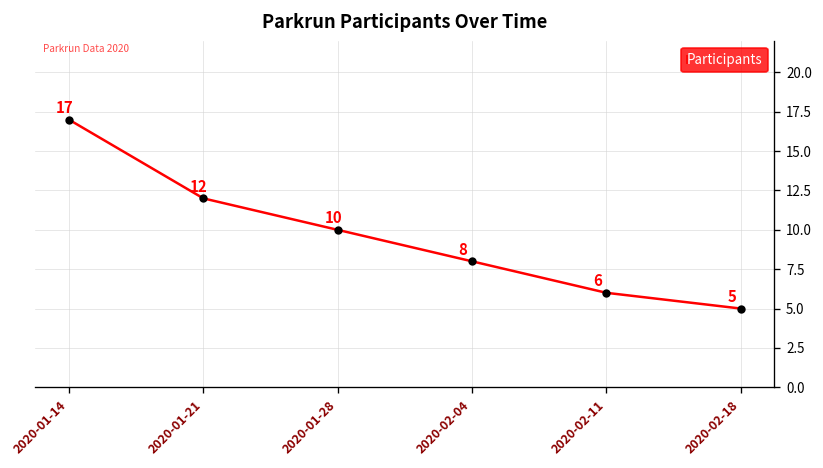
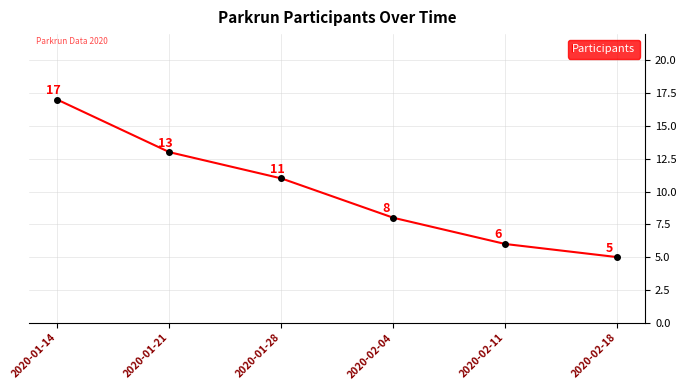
2020-01-21: 12 -> 13
2020-01-28: 10 -> 11
